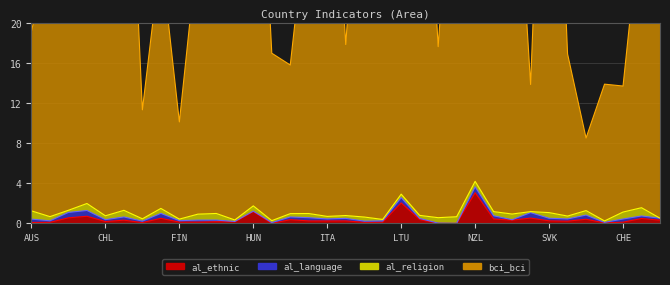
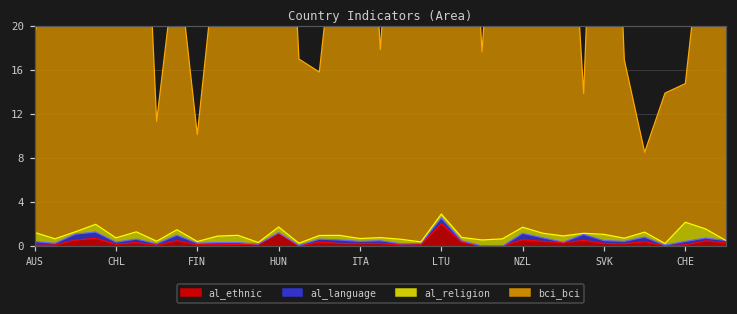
al_ethnic, NZL: 3.1 -> 0.6
al_religion, CHE: 0.7 -> 1.7
